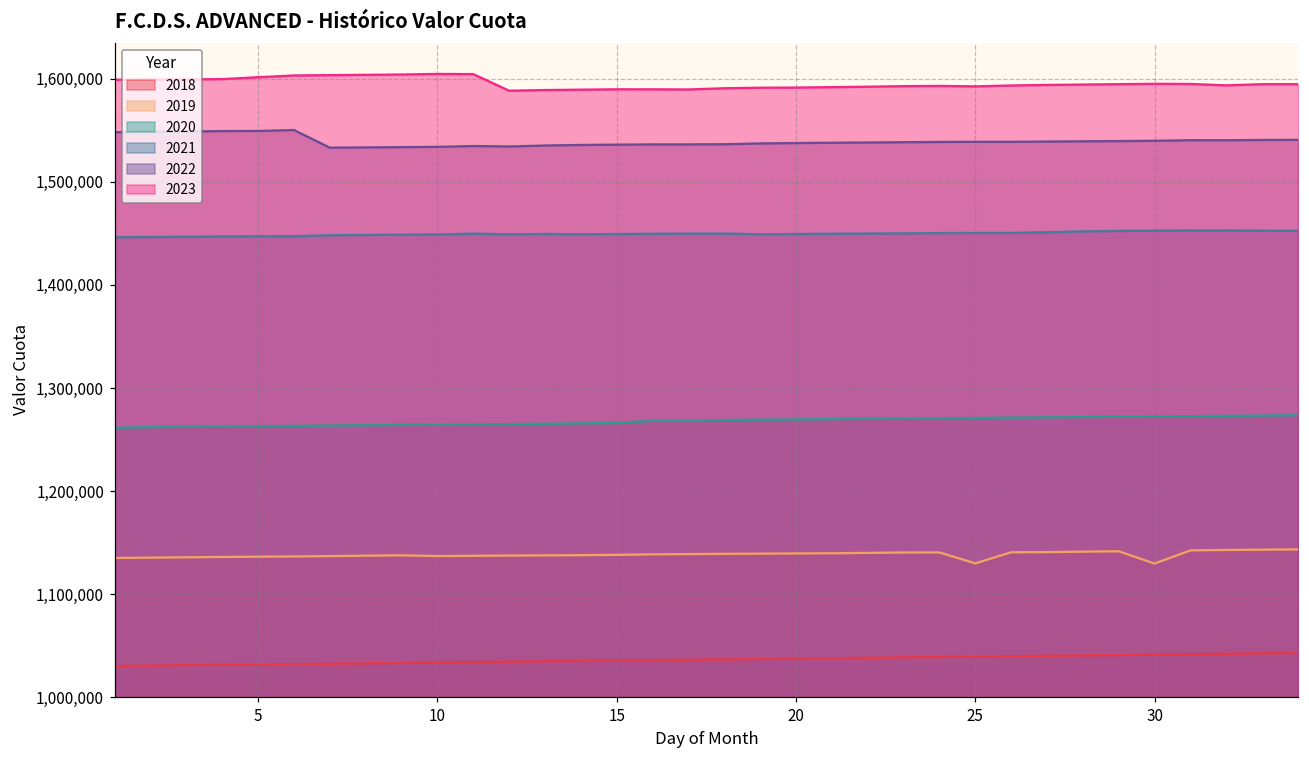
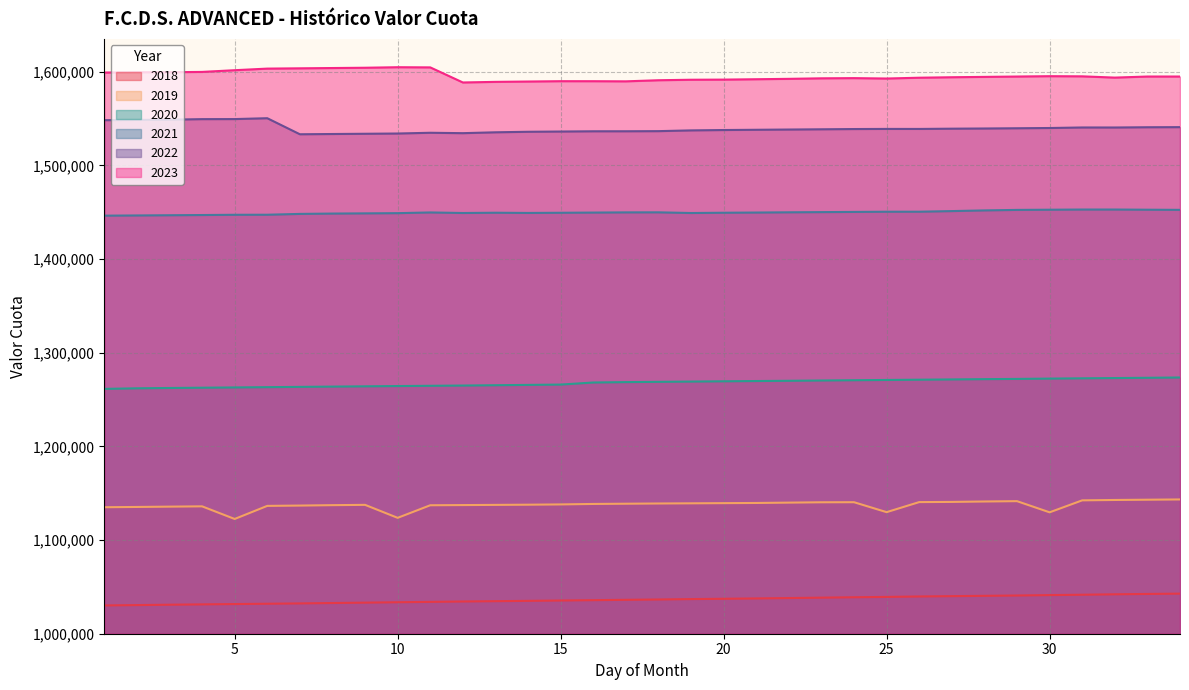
2019, 5: 1,140,000 -> 1,120,000
2019, 10: 1,140,000 -> 1,120,000
